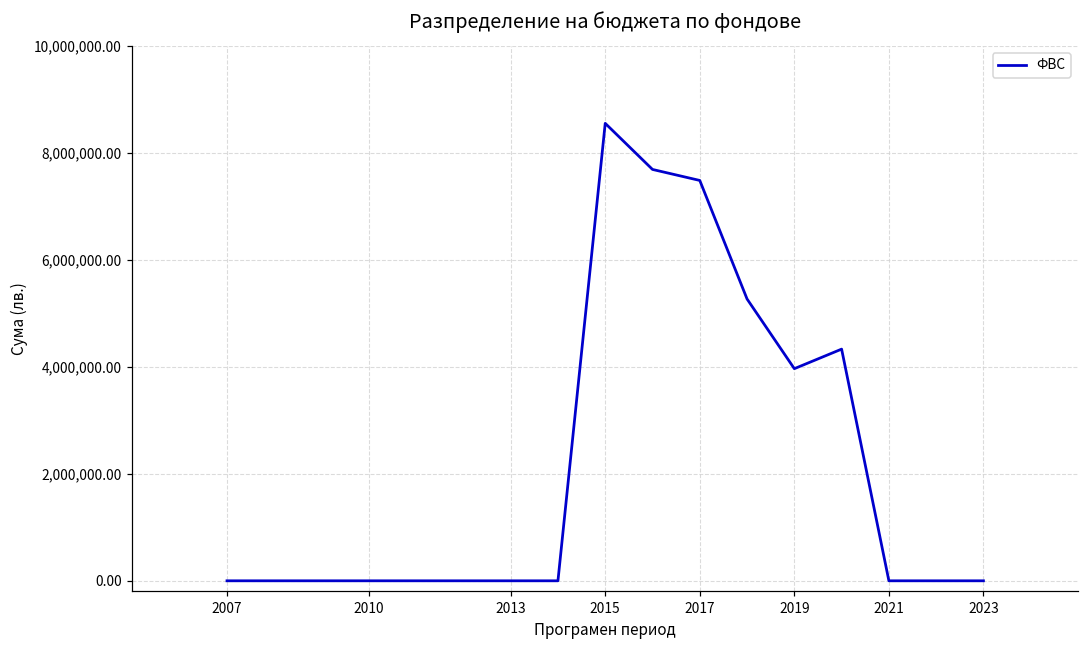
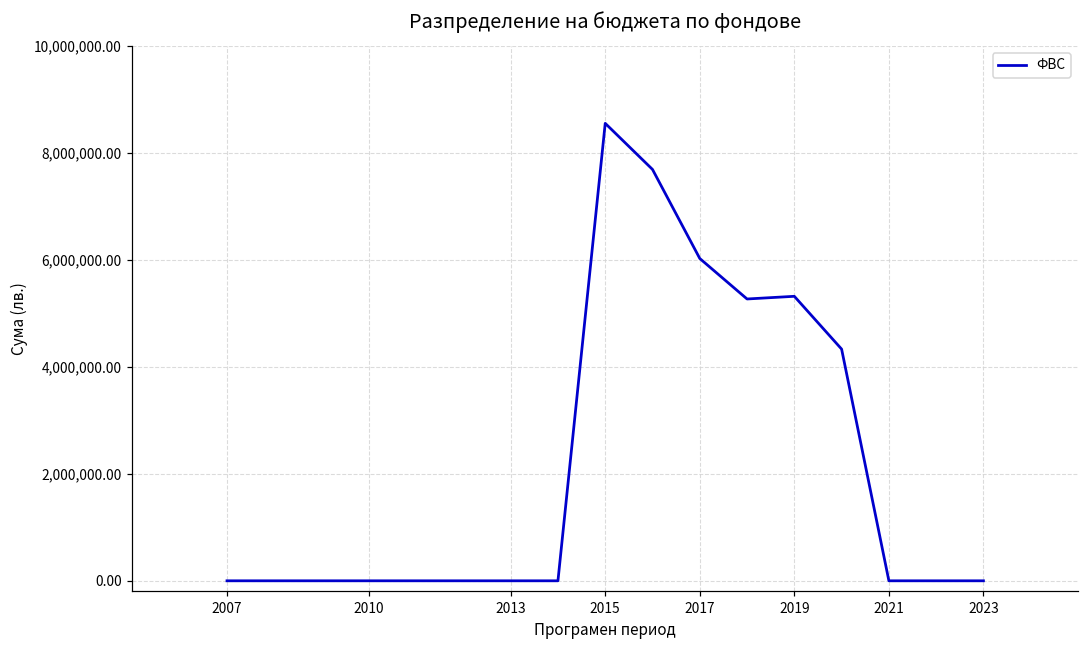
2017: 7,500,000 -> 6,000,000
2019: 4,000,000 -> 5,300,000
